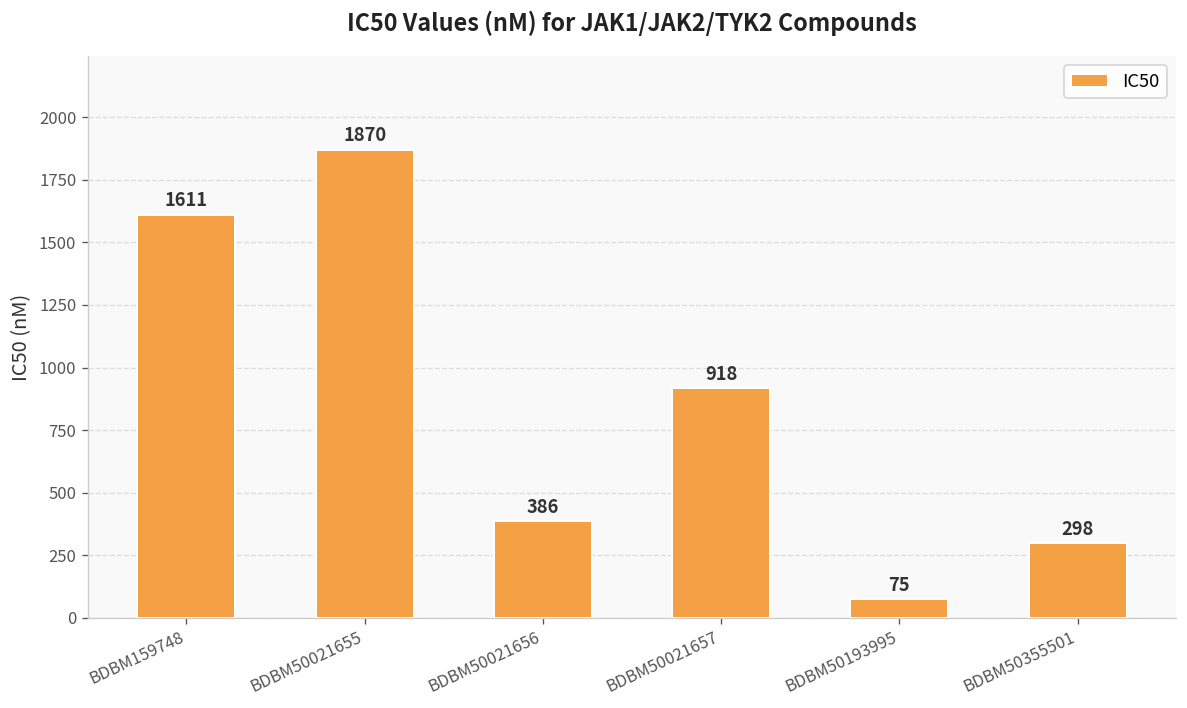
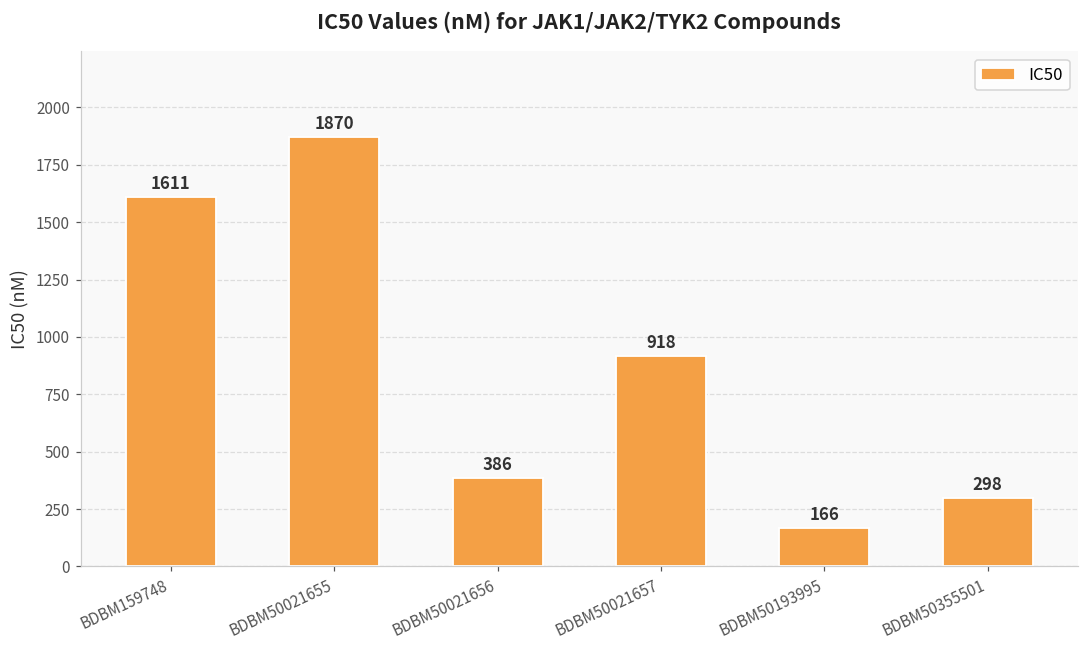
BDBM50193995: 75 -> 166
